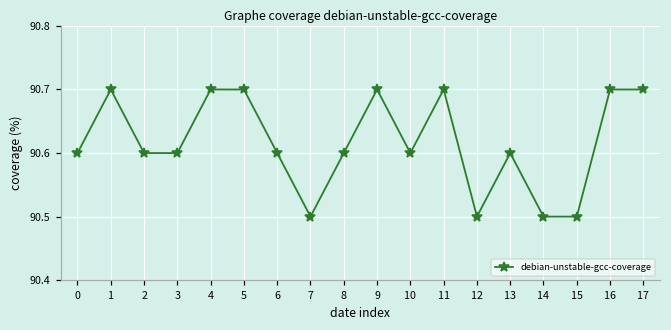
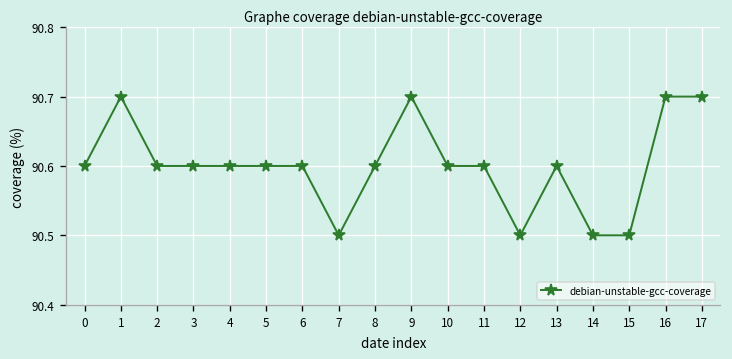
4: 90.7 -> 90.6
5: 90.7 -> 90.6
11: 90.7 -> 90.6
